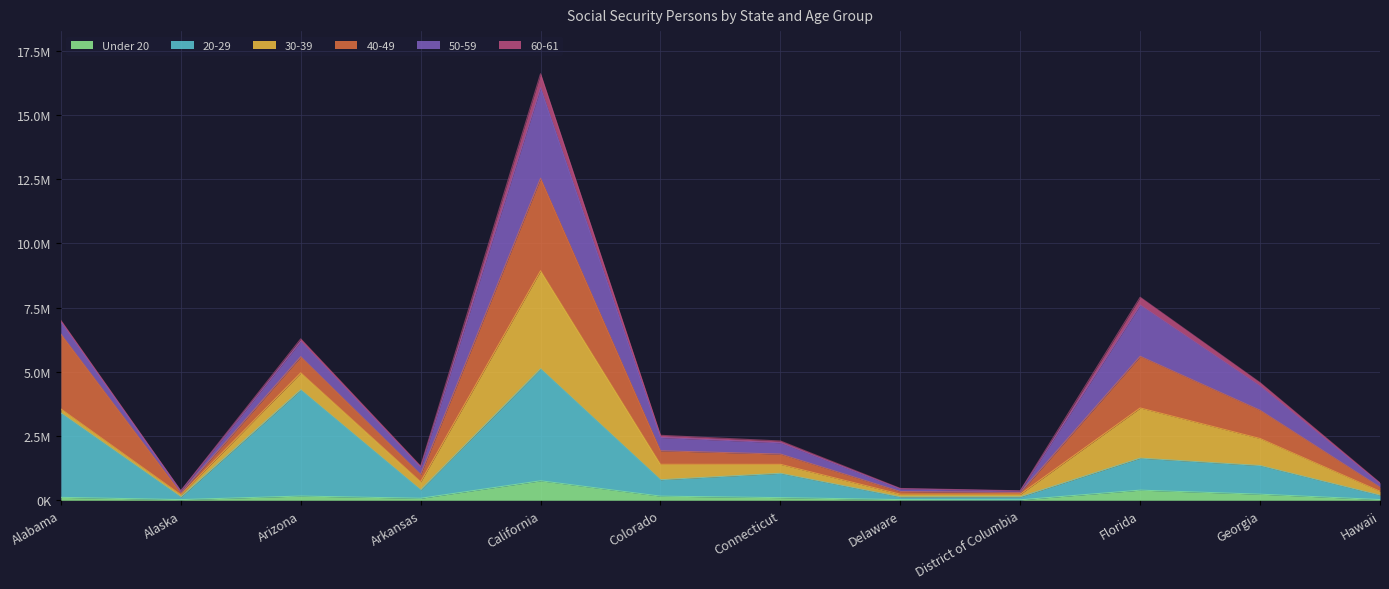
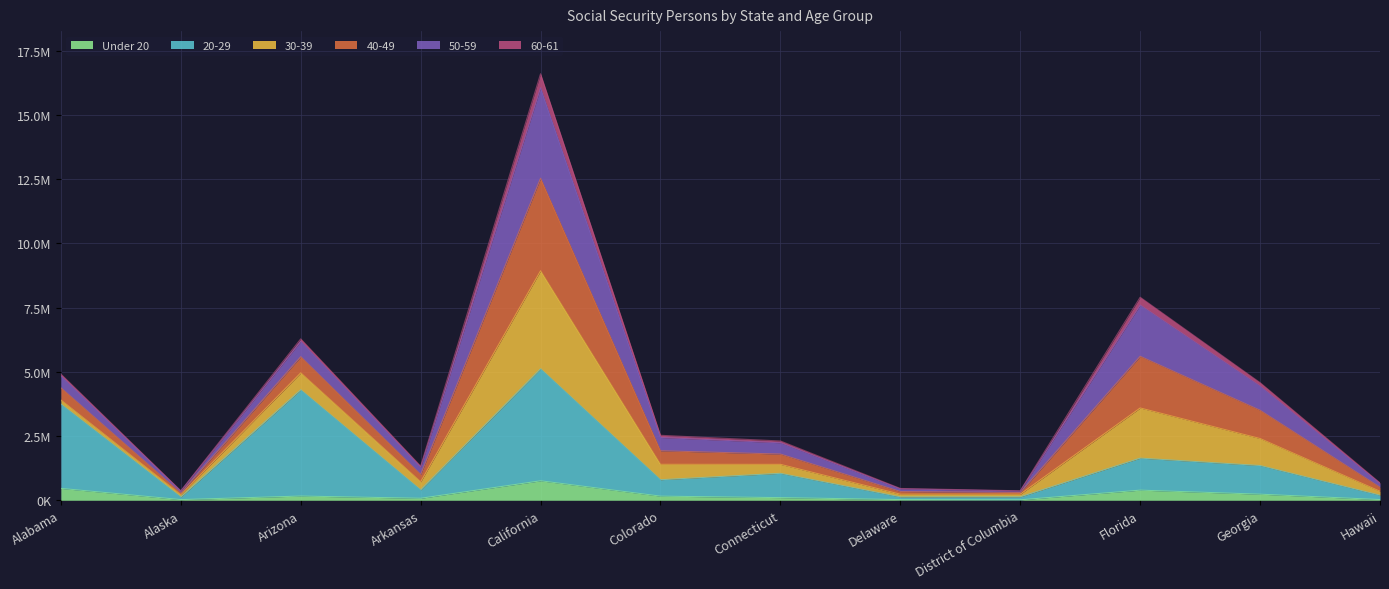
Under 20, Alabama: 100000 -> 500000
40-49, Alabama: 2900000 -> 500000
